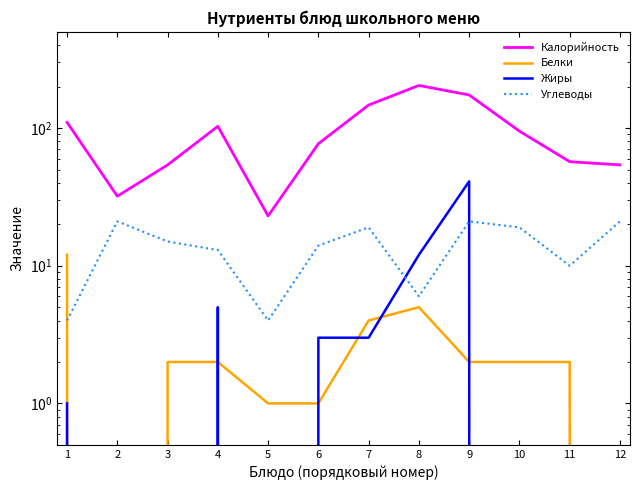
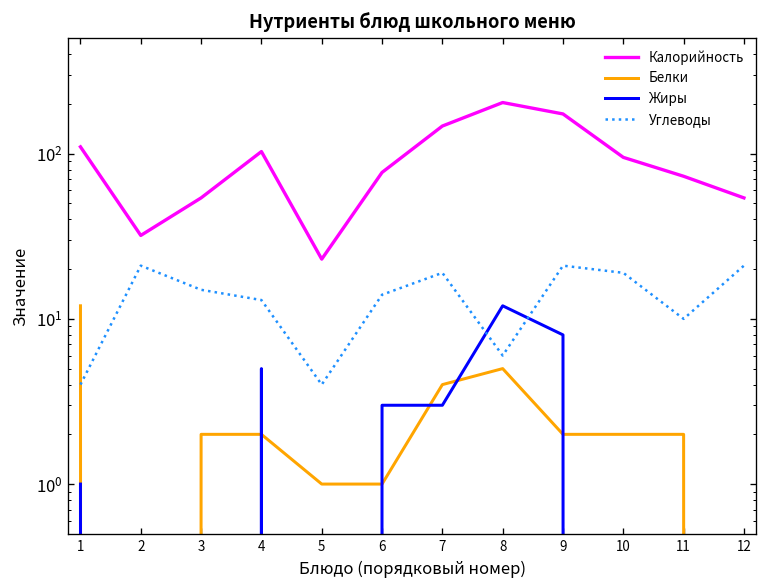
Жиры, 9: 41 -> 8
Калорийность, 11: 57 -> 70
